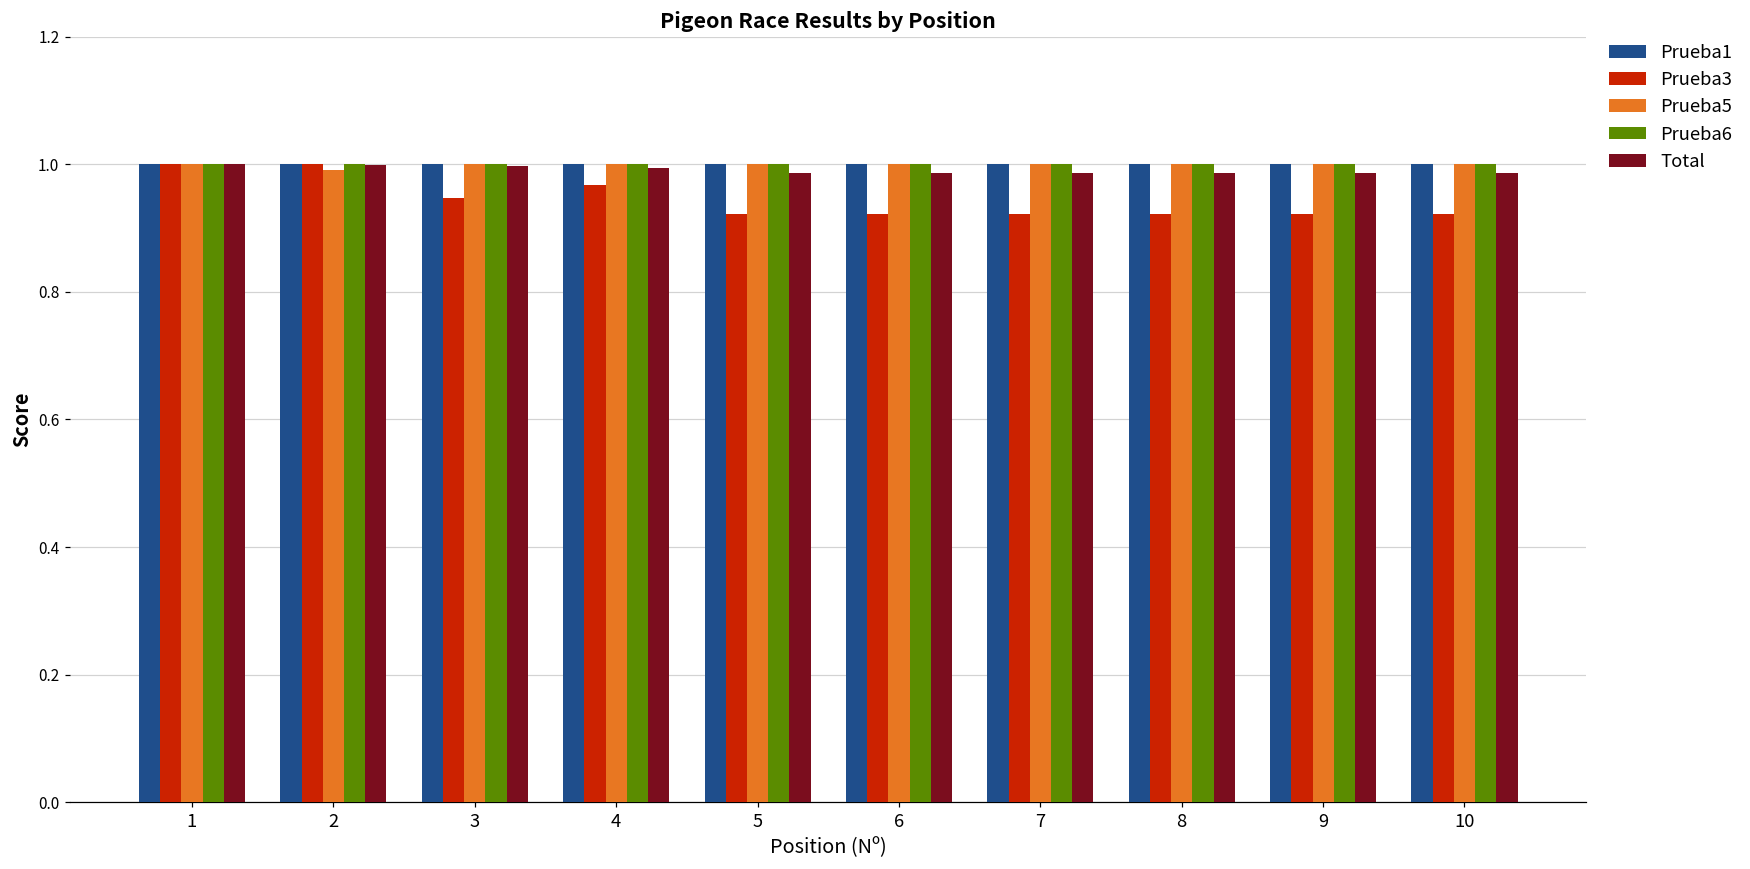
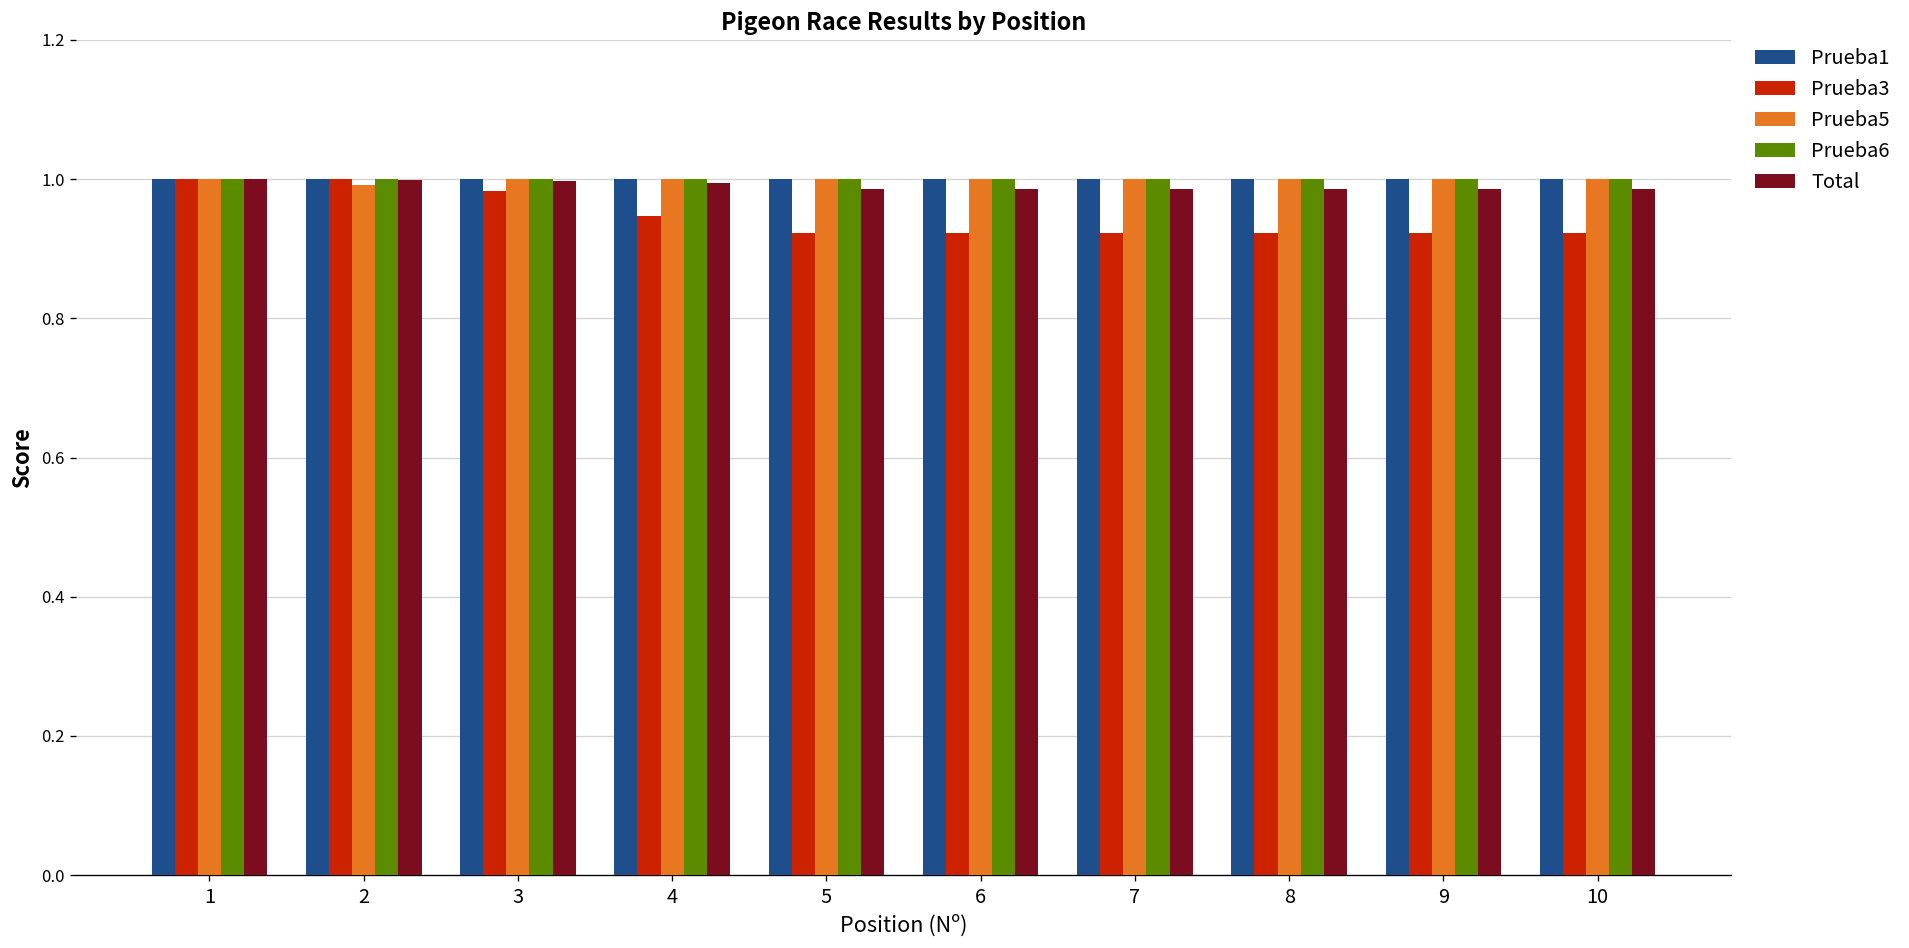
Prueba3, 3: 0.95 -> 0.98
Prueba3, 4: 0.97 -> 0.95
